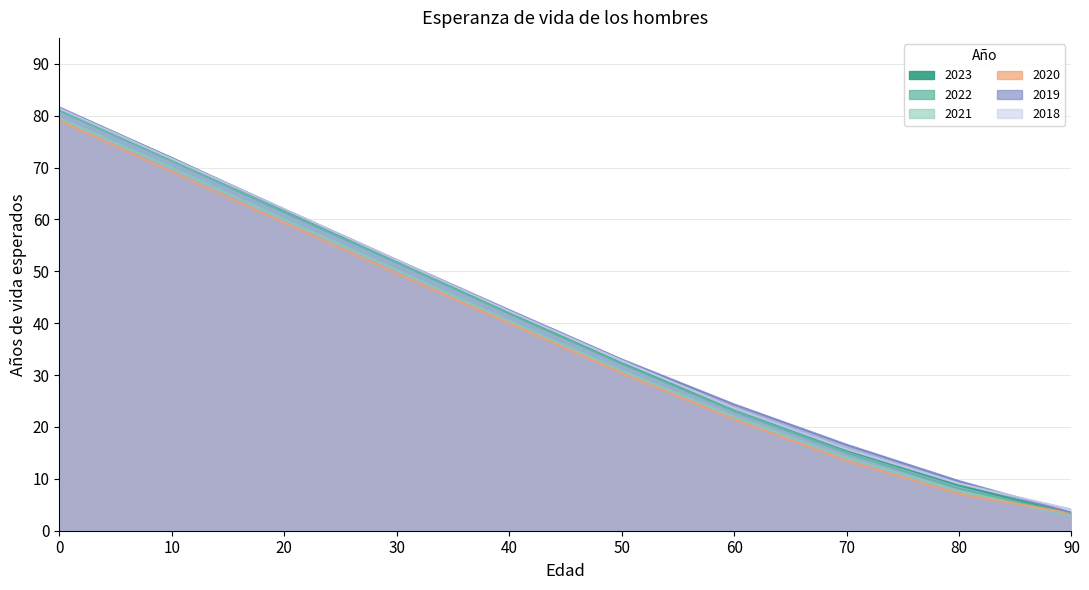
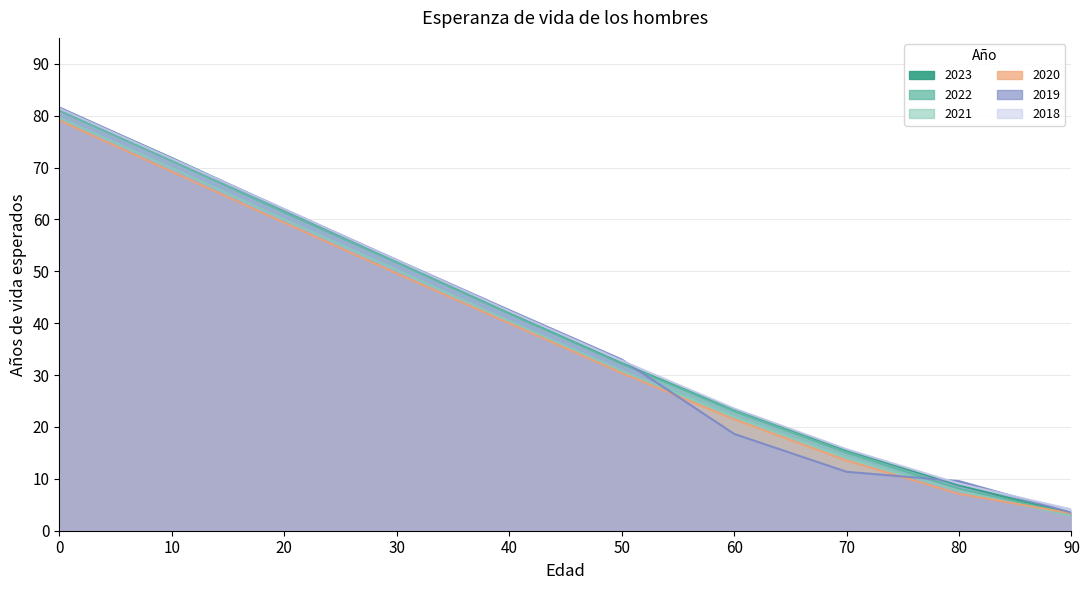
2019, 60: 24 -> 19
2019, 70: 17 -> 11
